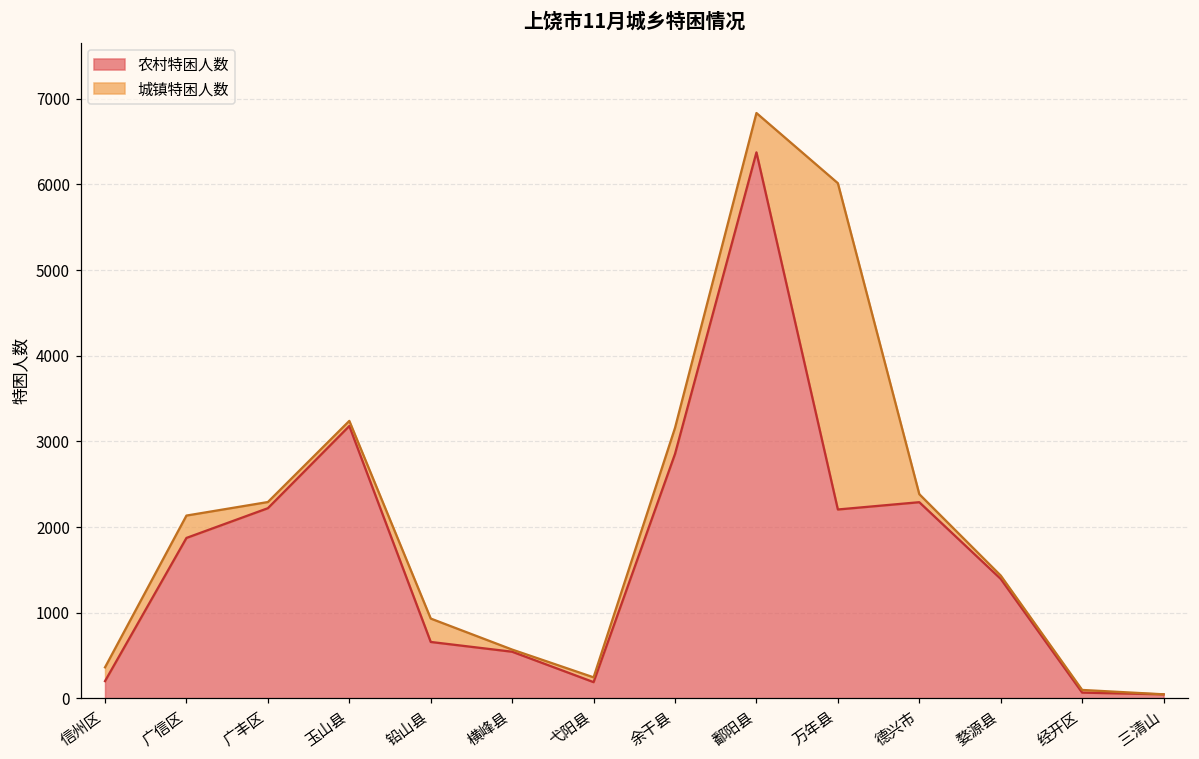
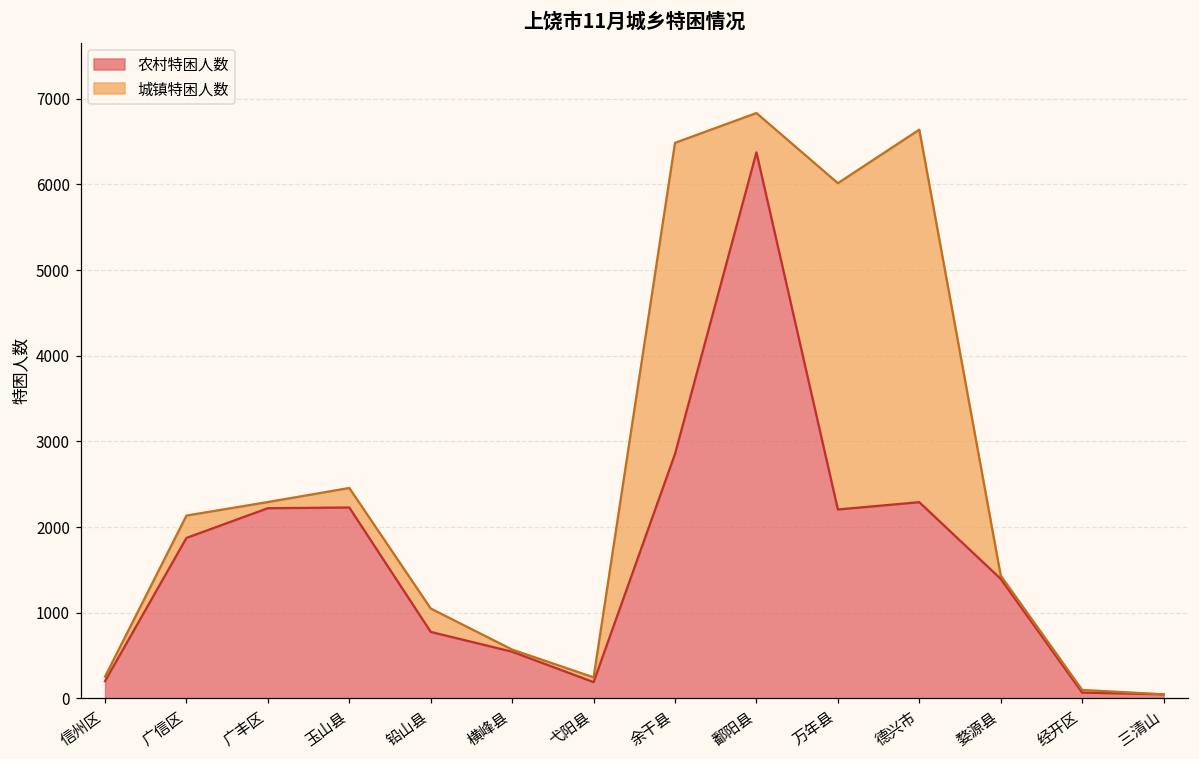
城镇特困人数, 信州区: 200 -> 100
农村特困人数, 玉山县: 3200 -> 2200
城镇特困人数, 玉山县: 100 -> 200
农村特困人数, 铅山县: 700 -> 800
城镇特困人数, 余干县: 300 -> 3600
城镇特困人数, 德兴市: 100 -> 4300
